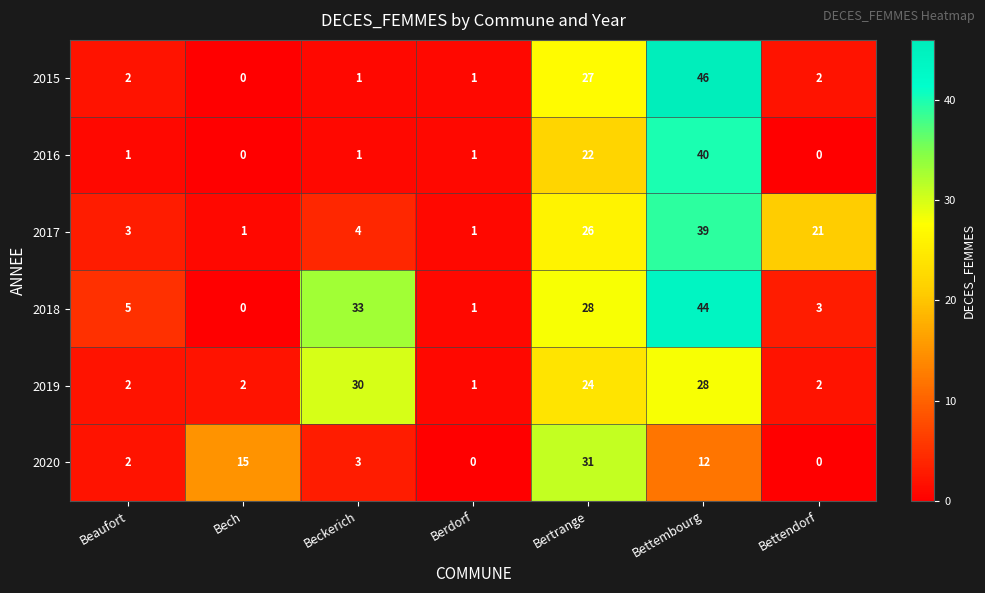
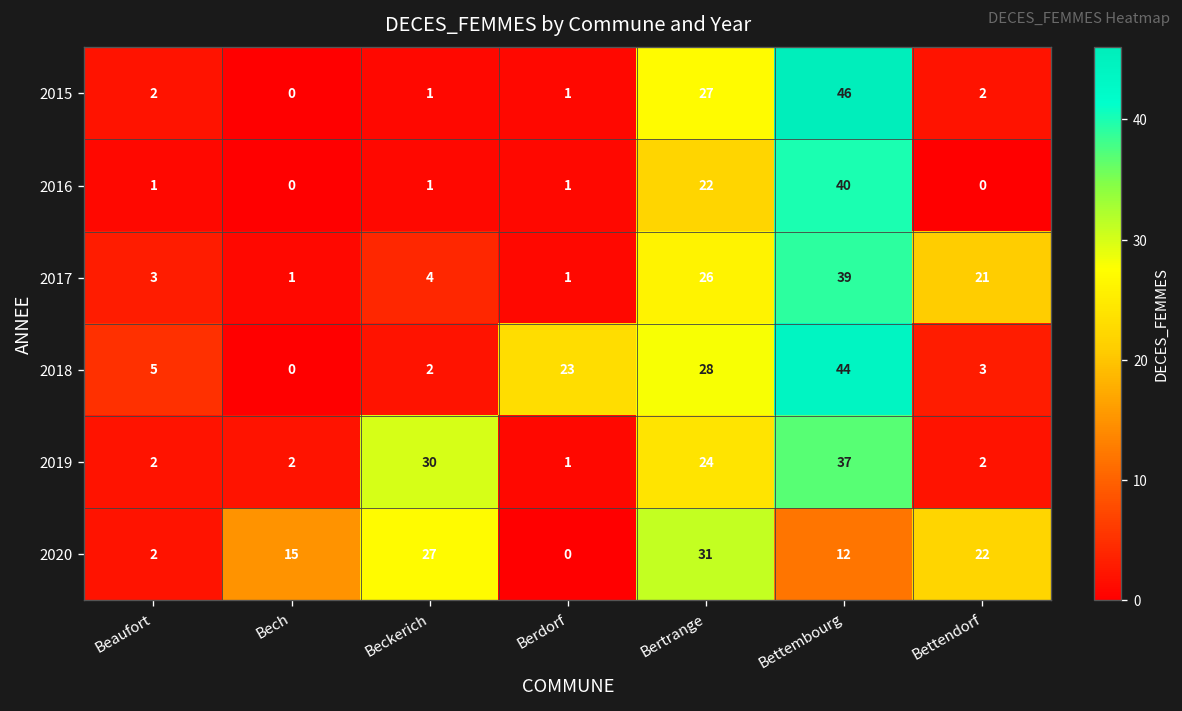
2018, Beckerich: 33 -> 2
2018, Berdorf: 1 -> 23
2019, Bettembourg: 28 -> 37
2020, Beckerich: 3 -> 27
2020, Bettendorf: 0 -> 22
